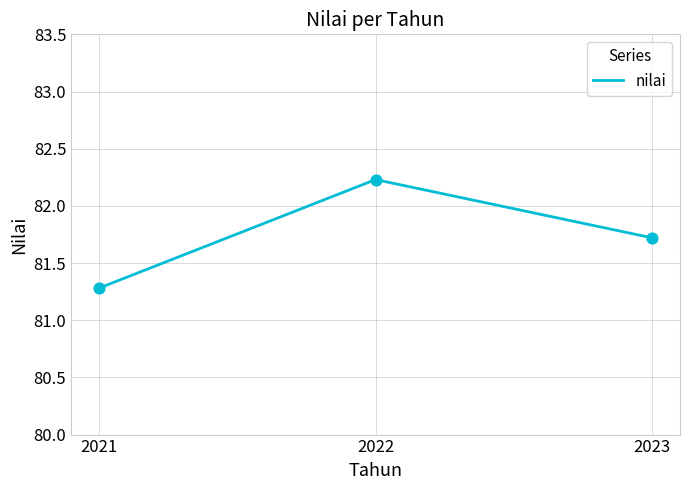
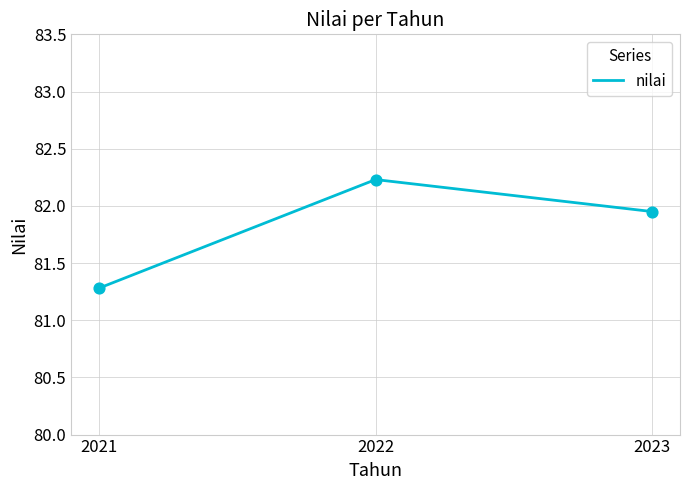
2023: 81.72 -> 81.95
